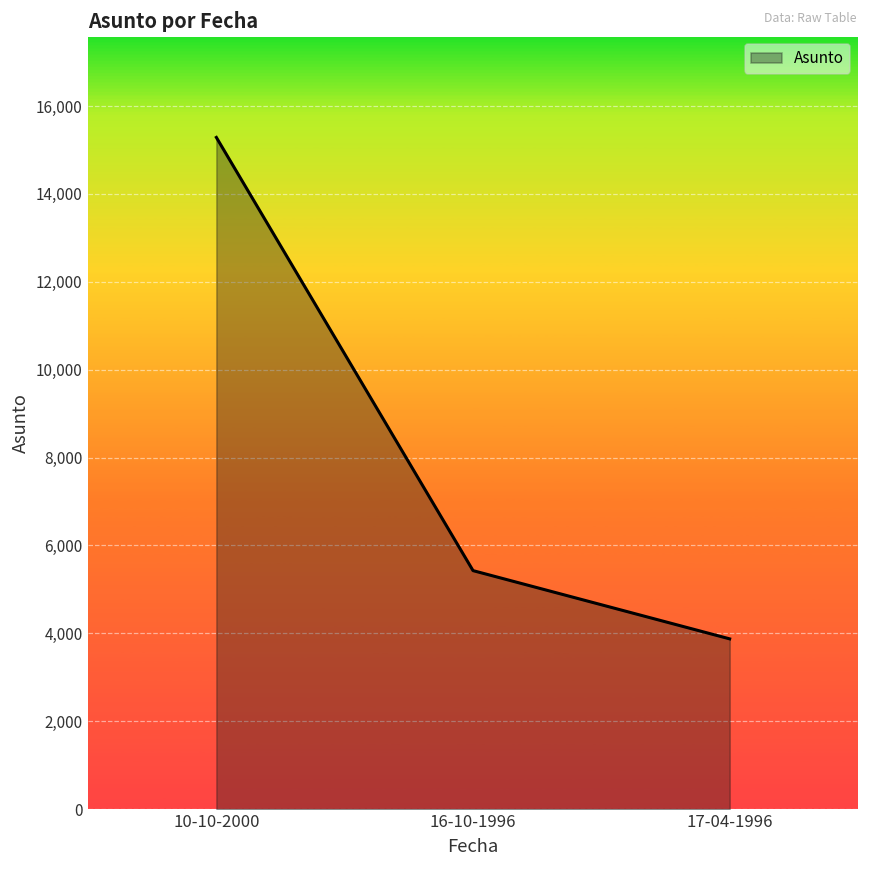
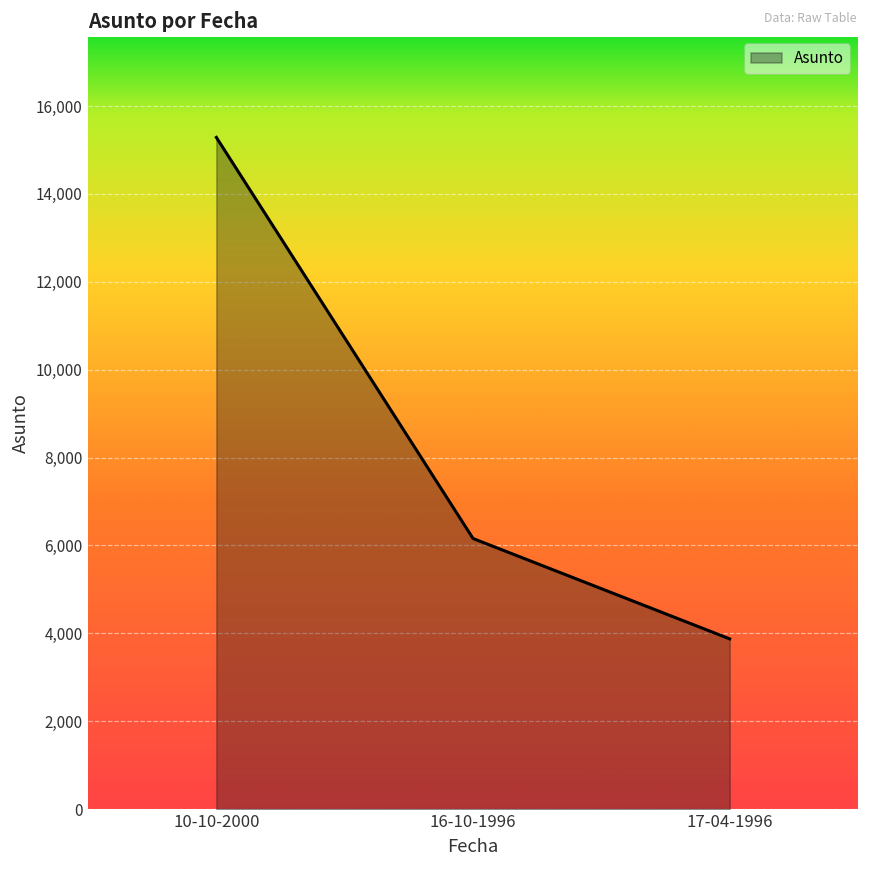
16-10-1996: 5,400 -> 6,200
